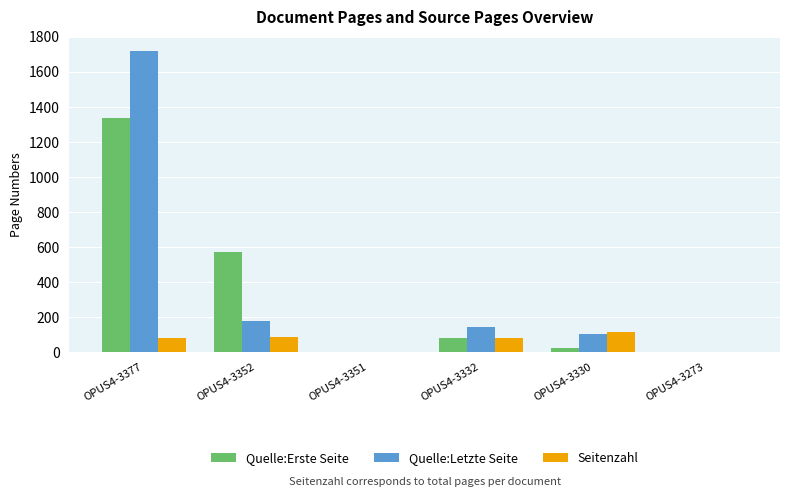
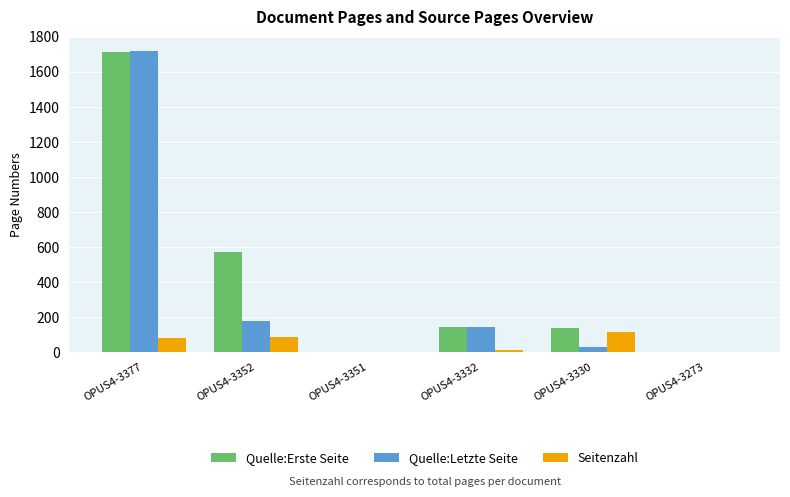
Quelle:Erste Seite, OPUS4-3377: 1340 -> 1710
Quelle:Erste Seite, OPUS4-3332: 80 -> 150
Seitenzahl, OPUS4-3332: 80 -> 20
Quelle:Erste Seite, OPUS4-3330: 30 -> 140
Quelle:Letzte Seite, OPUS4-3330: 110 -> 30
